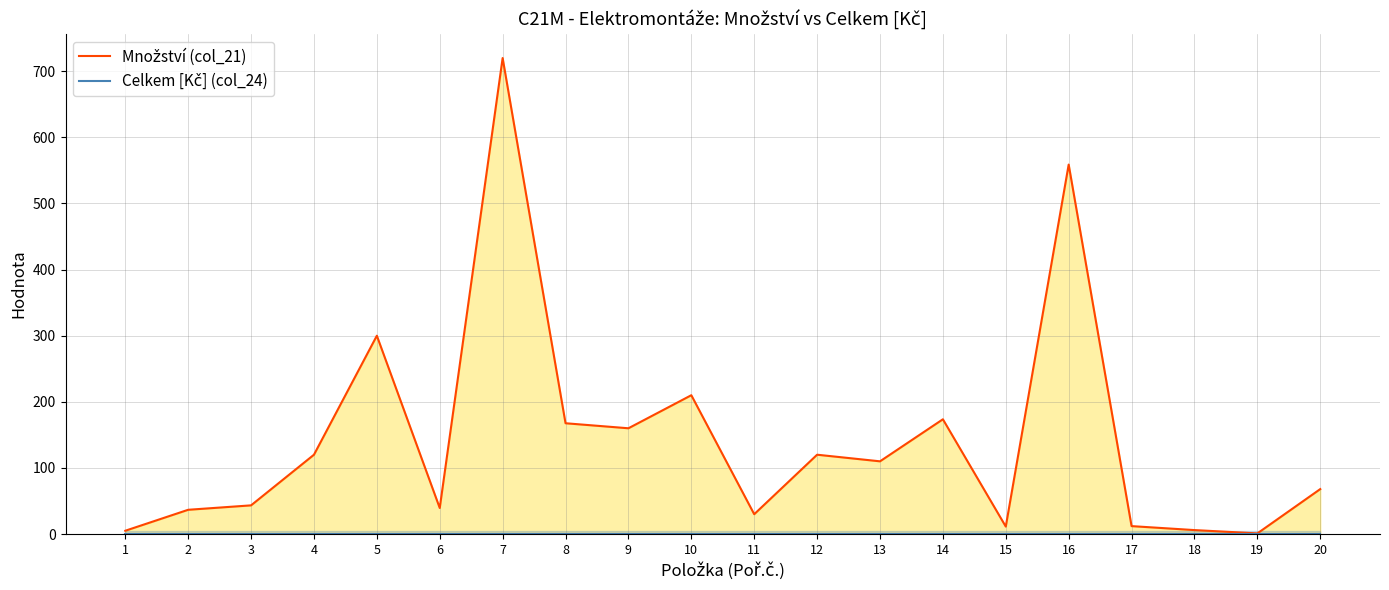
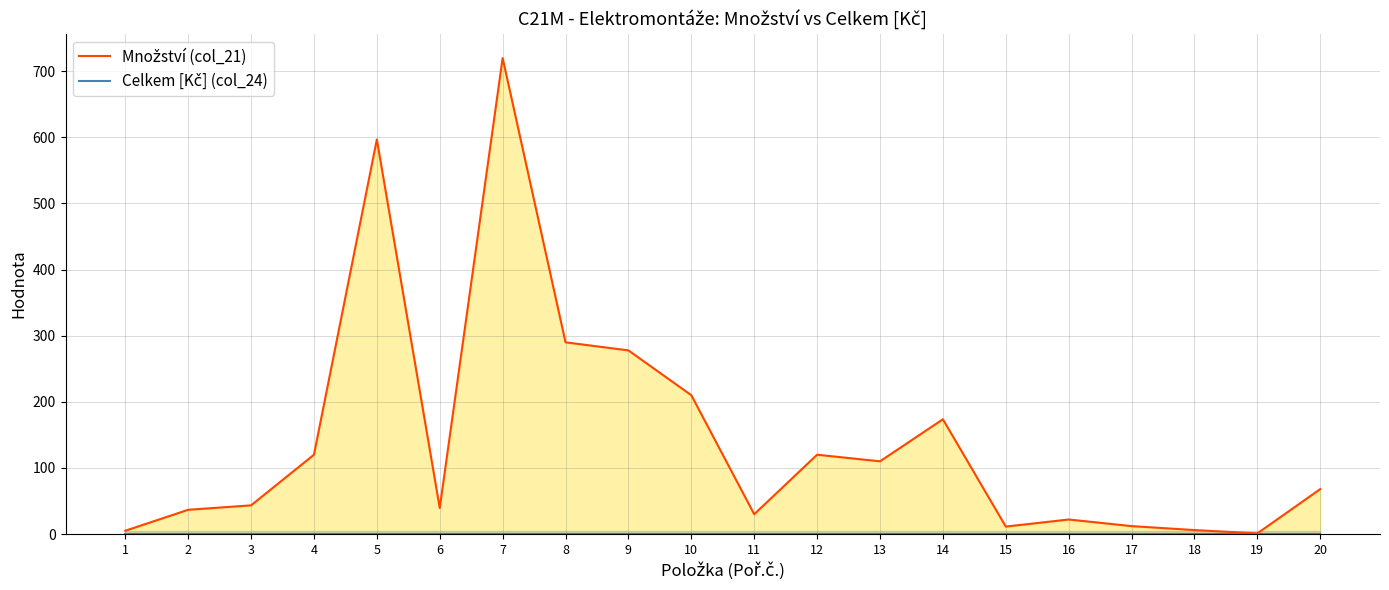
Množství (col_21), 5: 300 -> 600
Množství (col_21), 8: 170 -> 290
Množství (col_21), 9: 160 -> 280
Množství (col_21), 16: 560 -> 20
